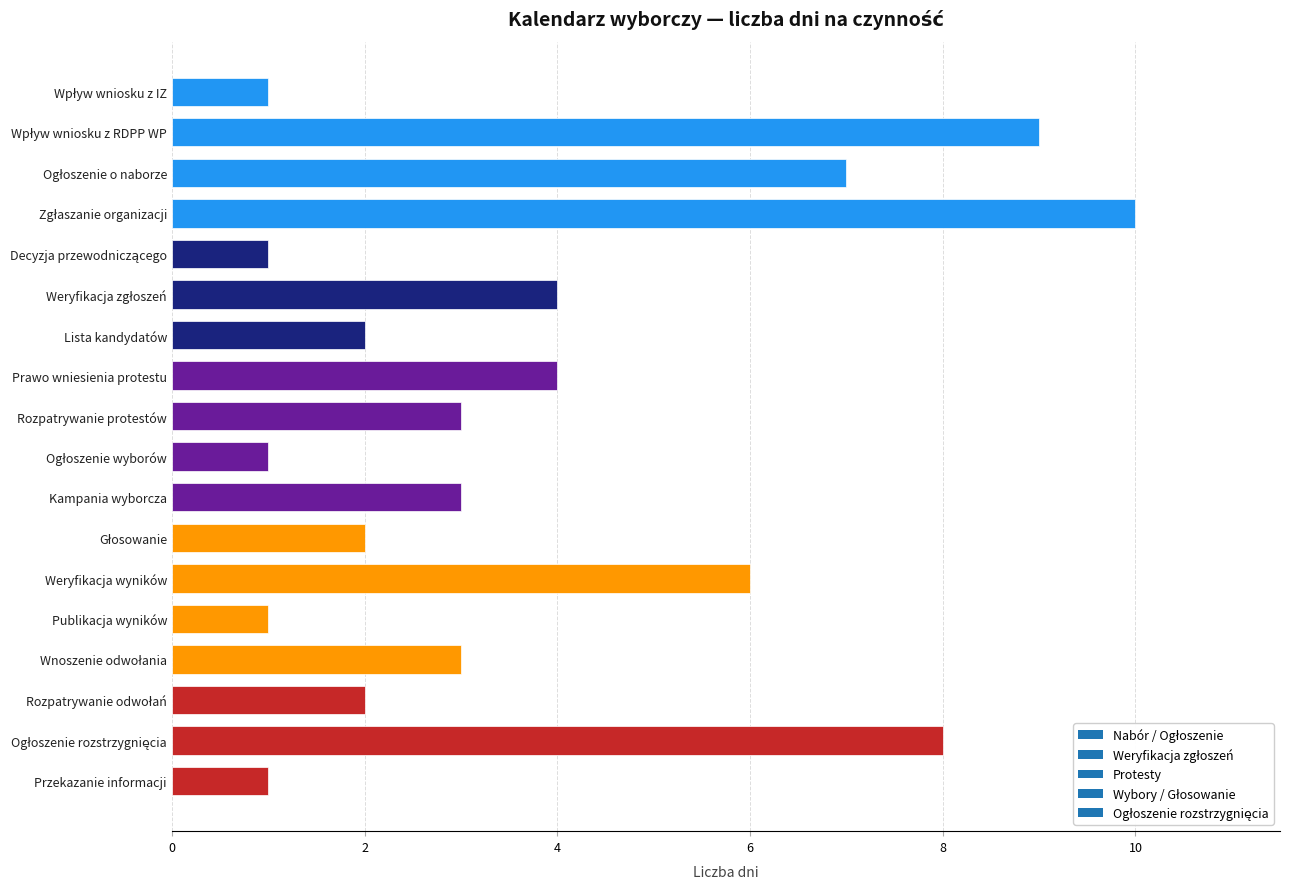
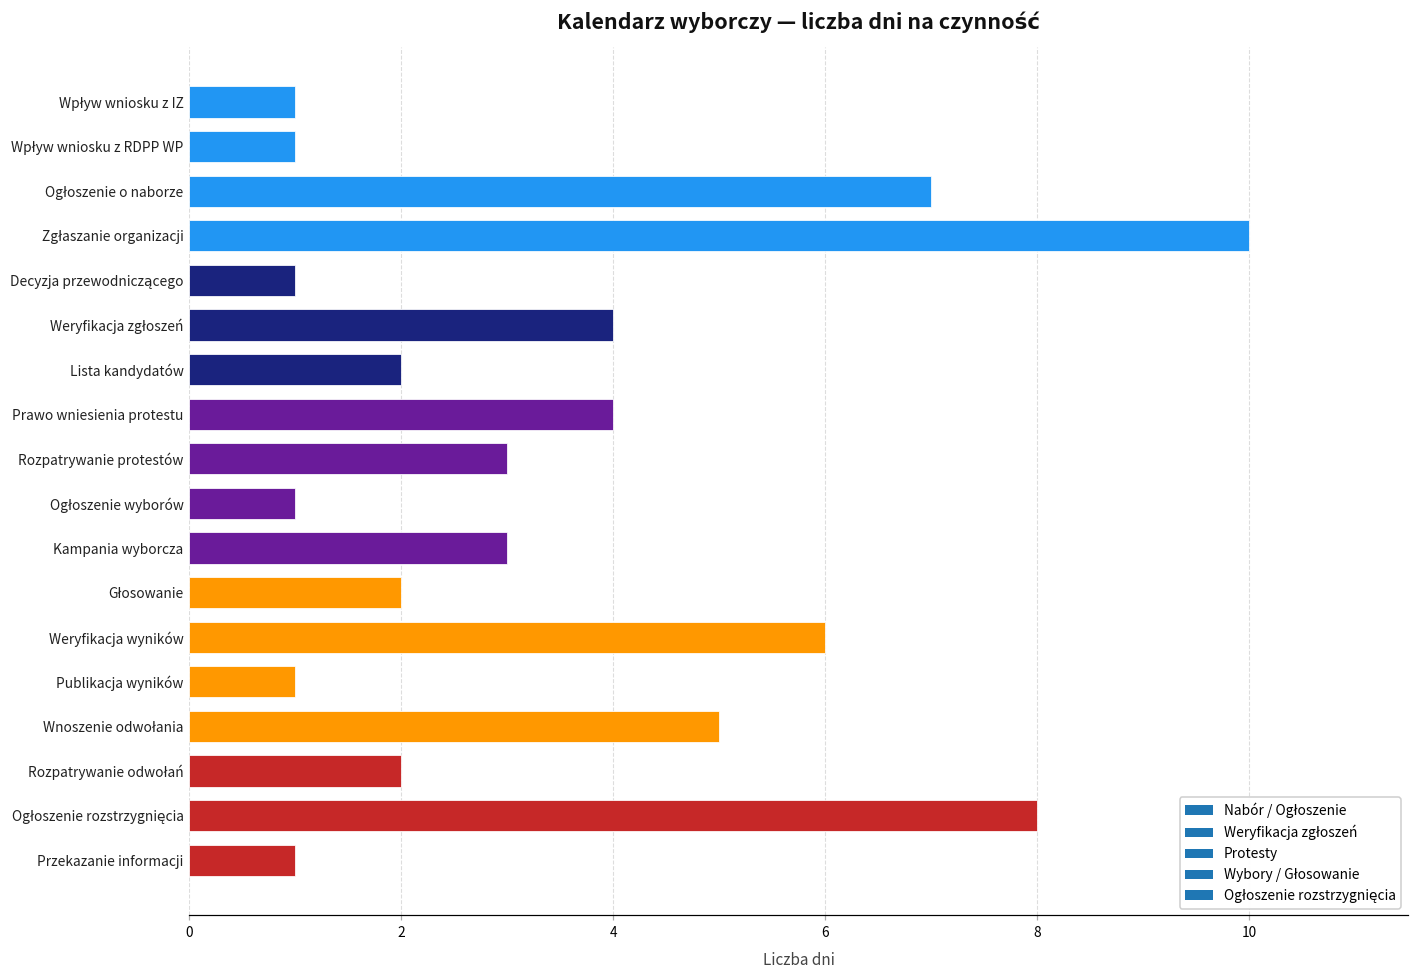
Wpływ wniosku z RDPP WP: 9 -> 1
Wnoszenie odwołania: 3 -> 5
